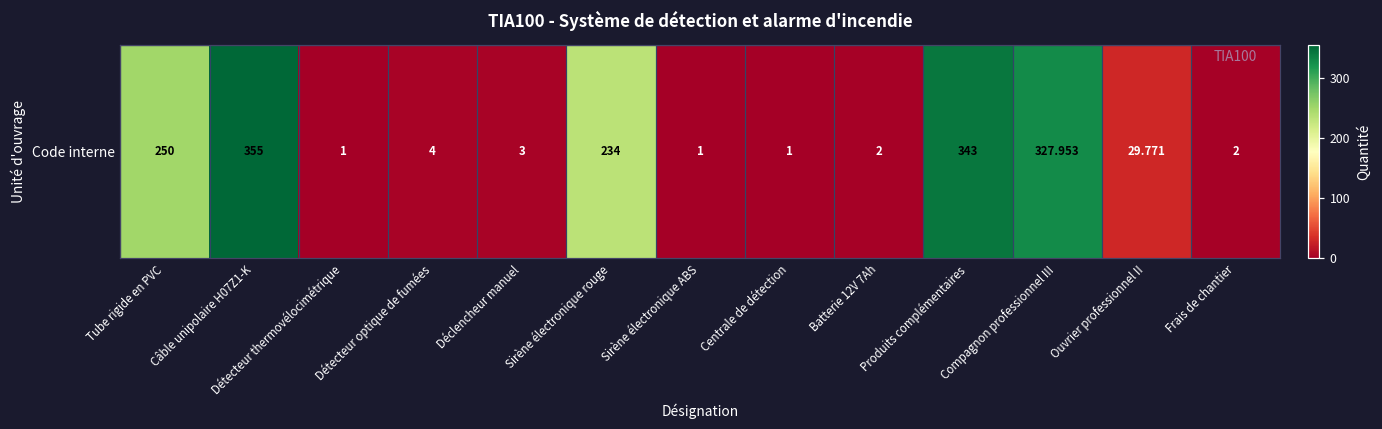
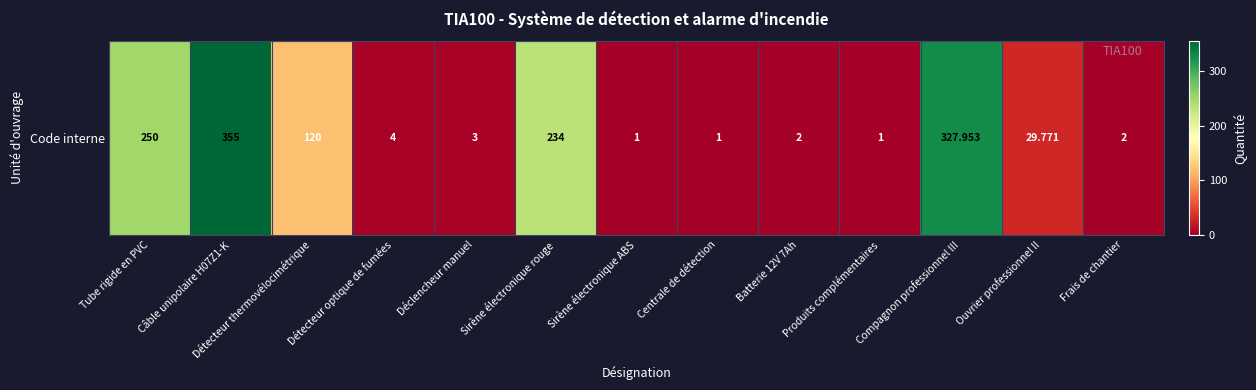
Code interne, Détecteur thermovélocimétrique: 1 -> 120
Code interne, Produits complémentaires: 343 -> 1
